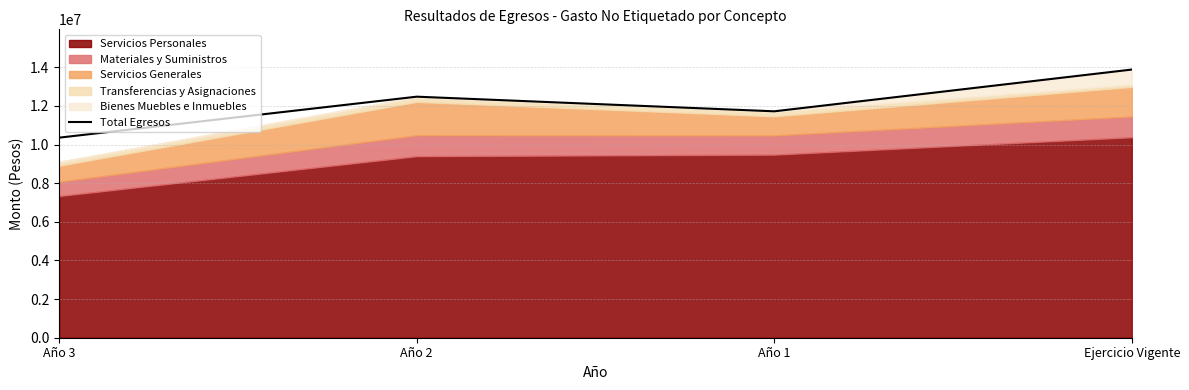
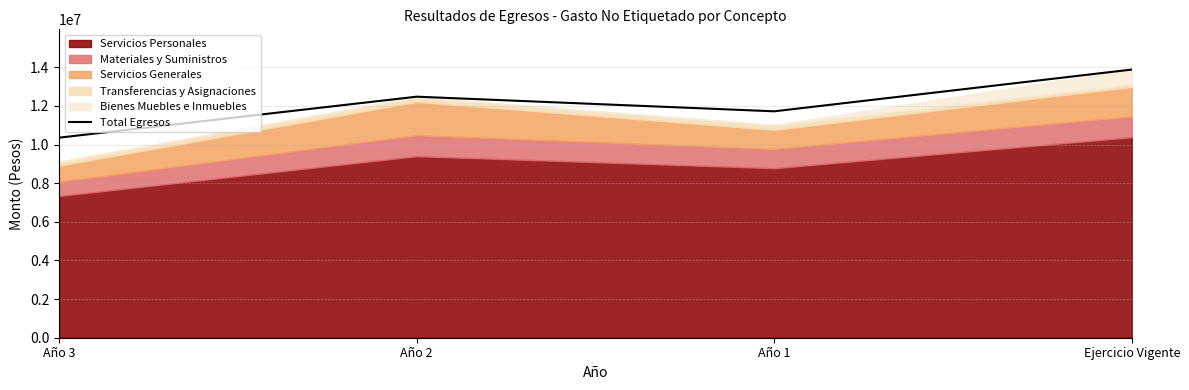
Servicios Personales, Año 1: 9500000 -> 8800000
